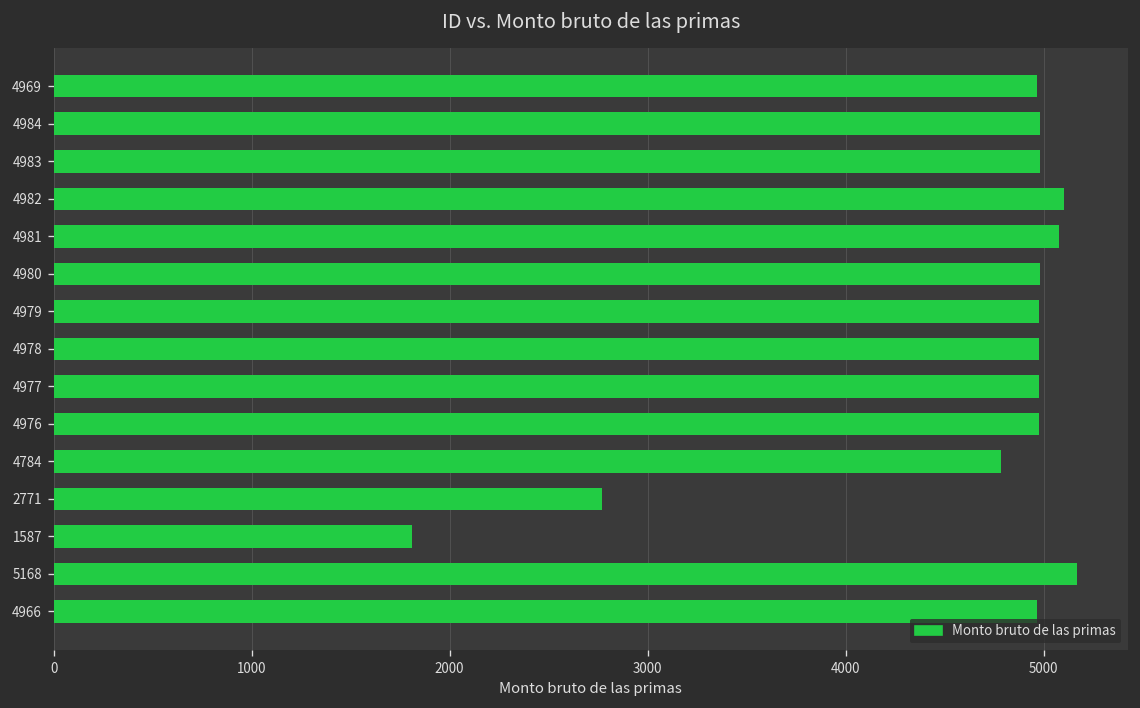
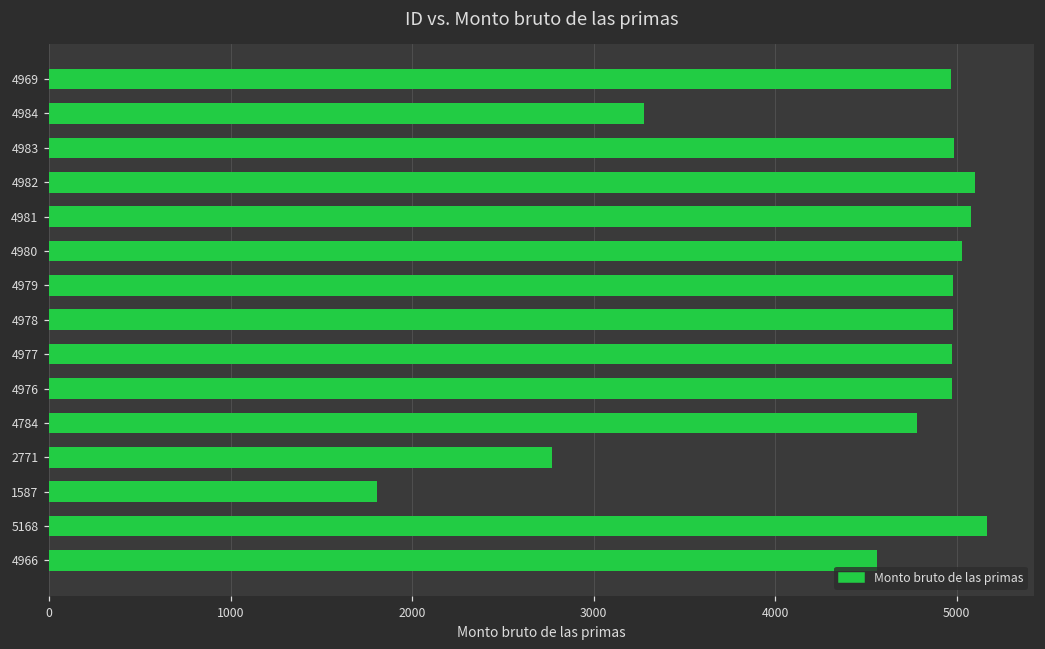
4984: 4980 -> 3280
4980: 4980 -> 5030
4966: 4970 -> 4560
